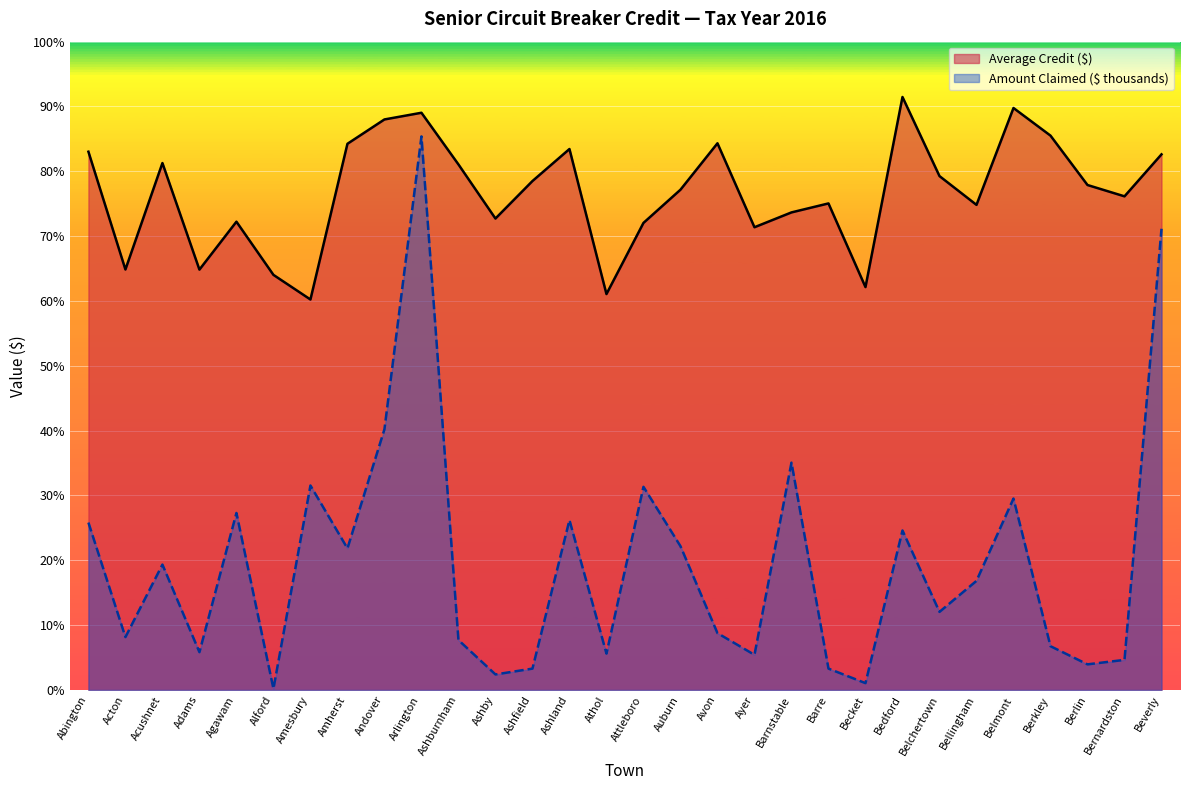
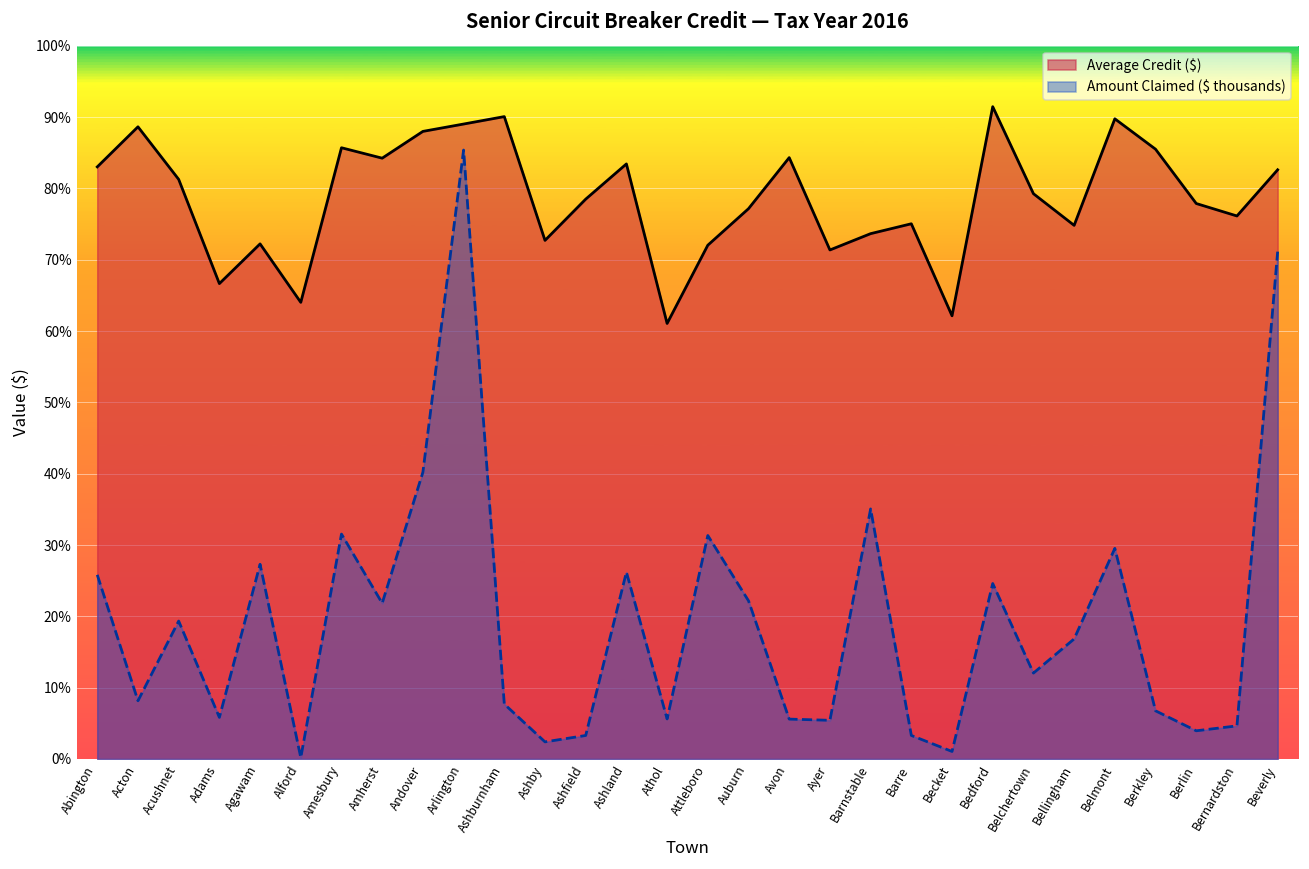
Average Credit ($), Acton: 65% -> 89%
Average Credit ($), Adams: 65% -> 67%
Average Credit ($), Amesbury: 60% -> 86%
Average Credit ($), Ashburnham: 81% -> 90%
Amount Claimed ($ thousands), Avon: 9% -> 6%
